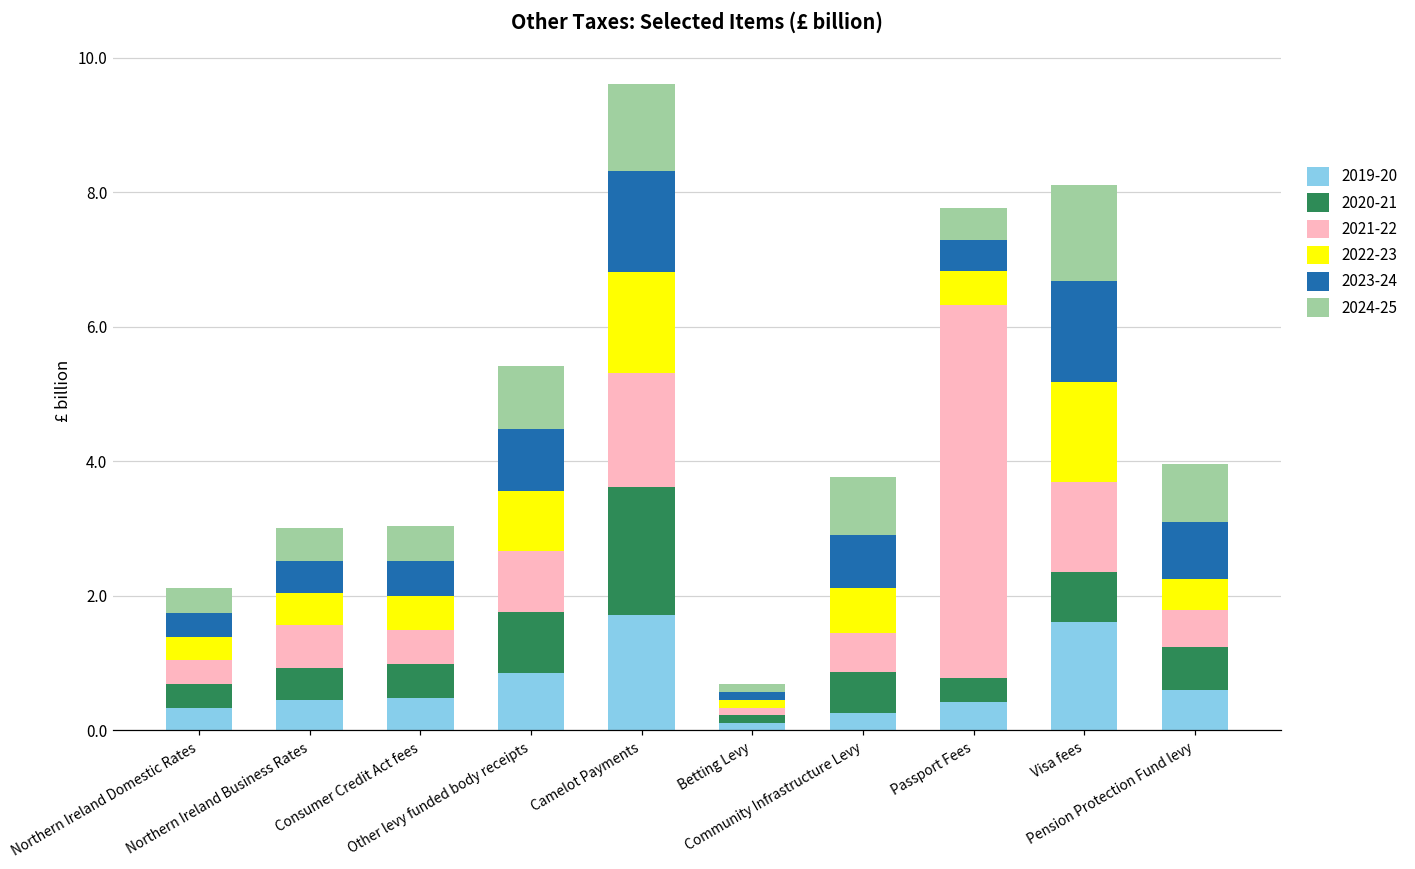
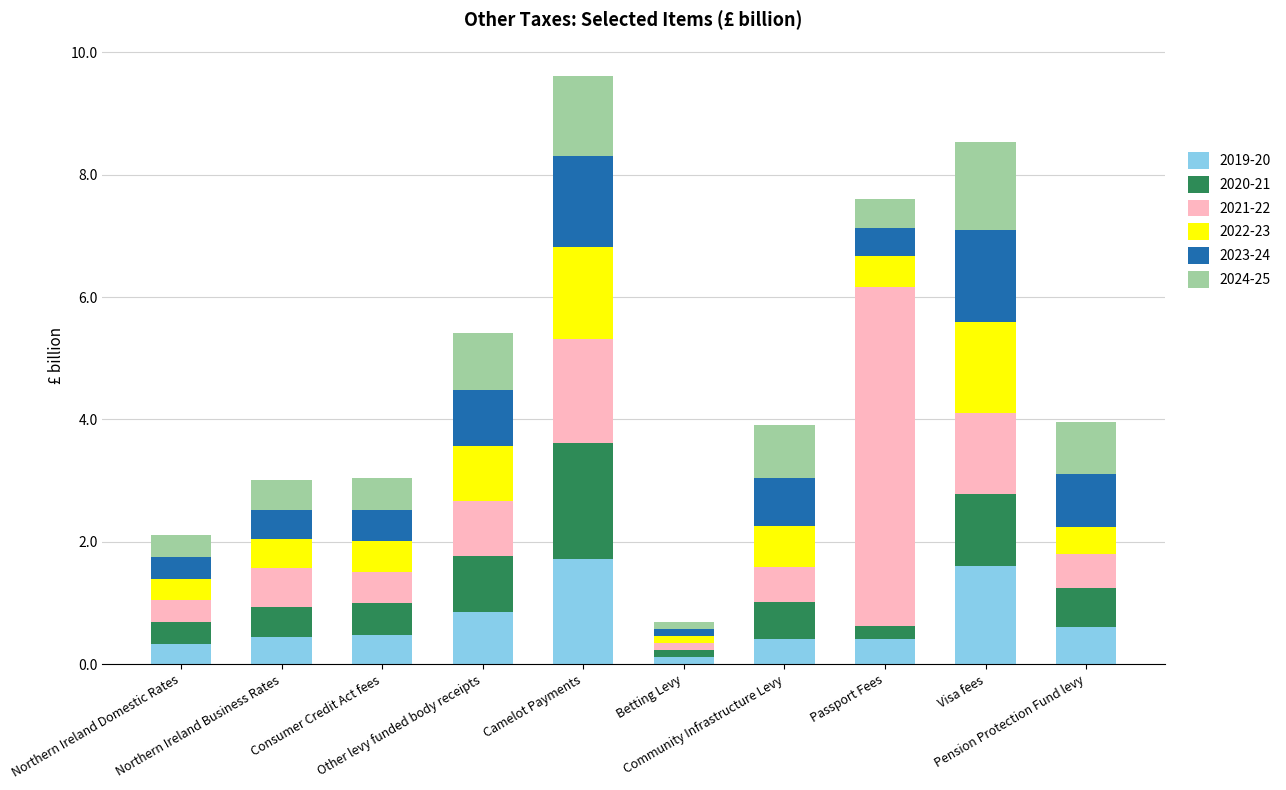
2019-20, Community Infrastructure Levy: 0.3 -> 0.4
2020-21, Passport Fees: 0.4 -> 0.2
2020-21, Visa fees: 0.7 -> 1.2
